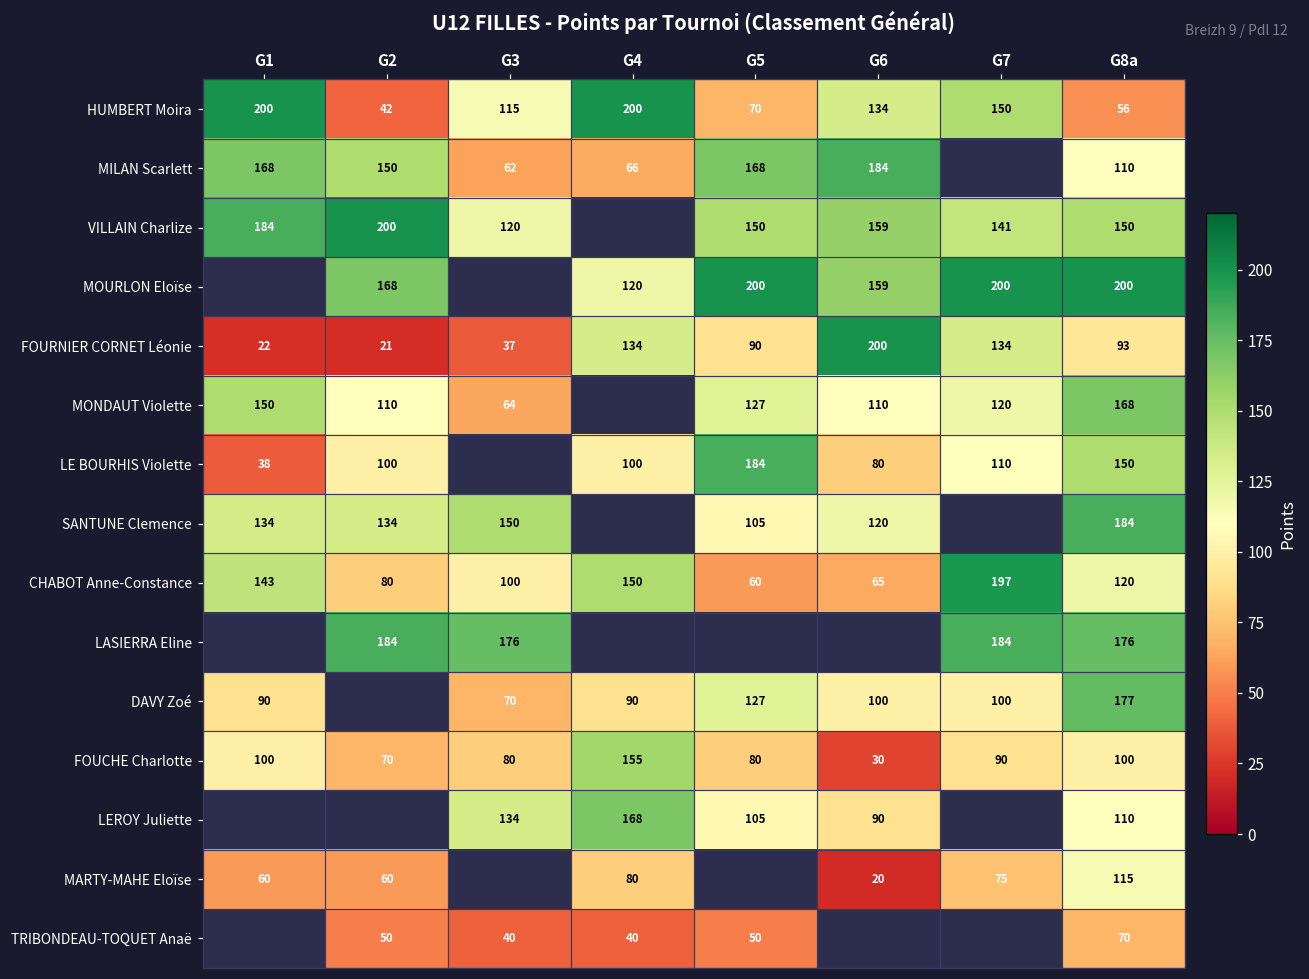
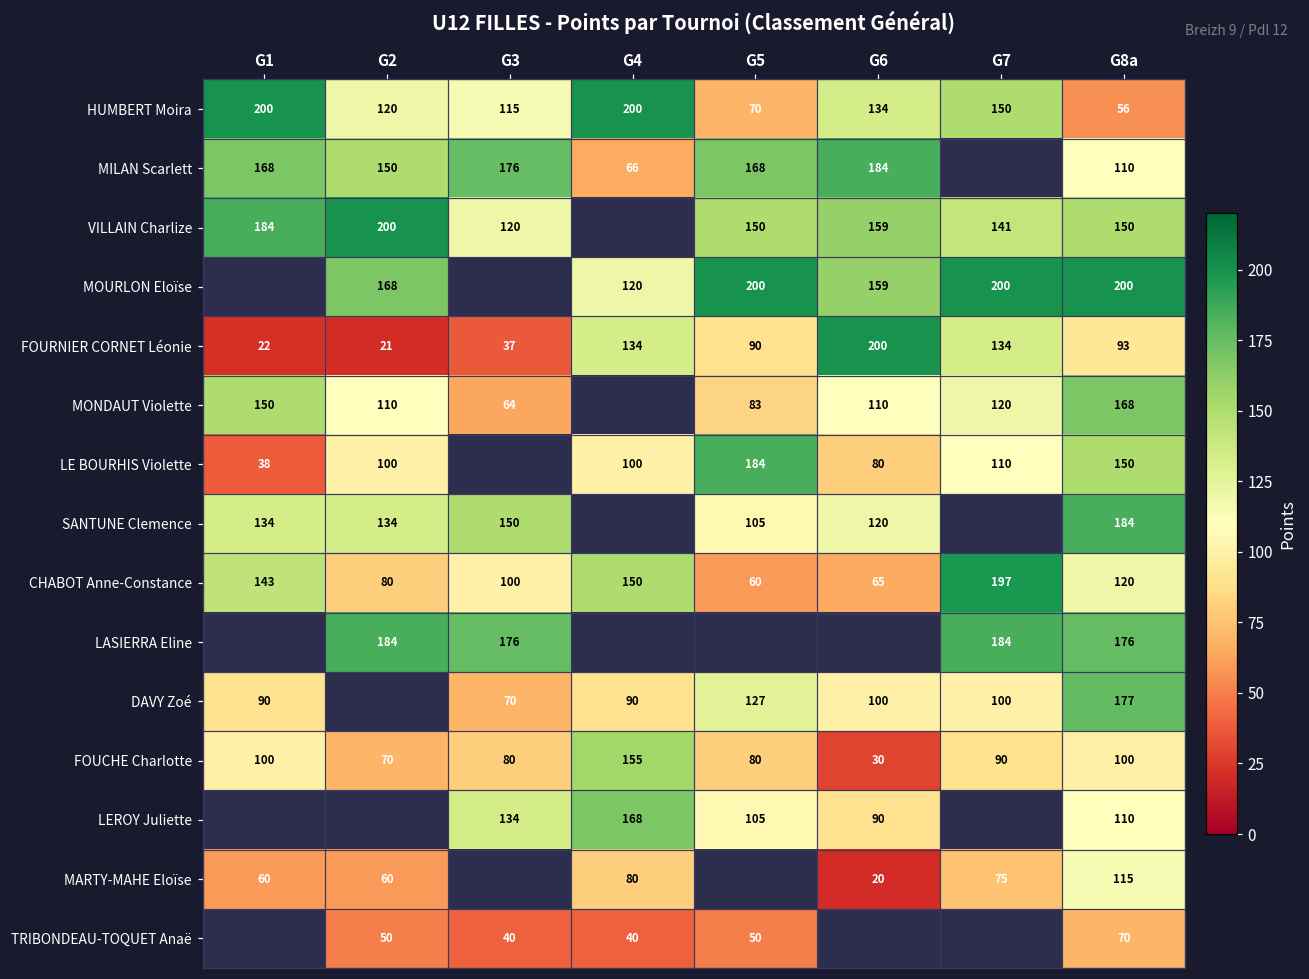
HUMBERT Moira, G2: 42 -> 120
MILAN Scarlett, G3: 62 -> 176
MONDAUT Violette, G5: 127 -> 83
